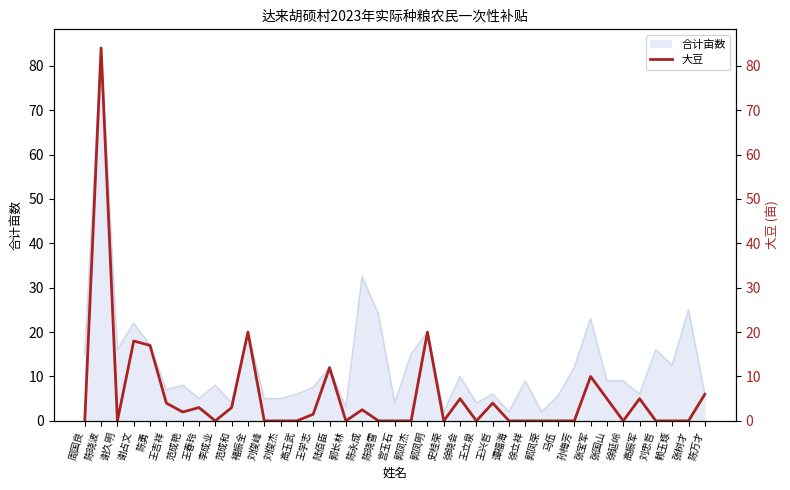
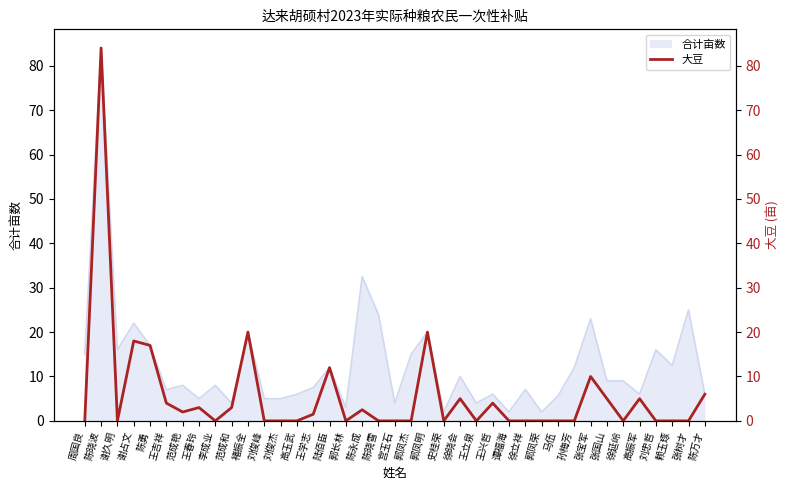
合计亩数, 徐立祥: 9 -> 7
